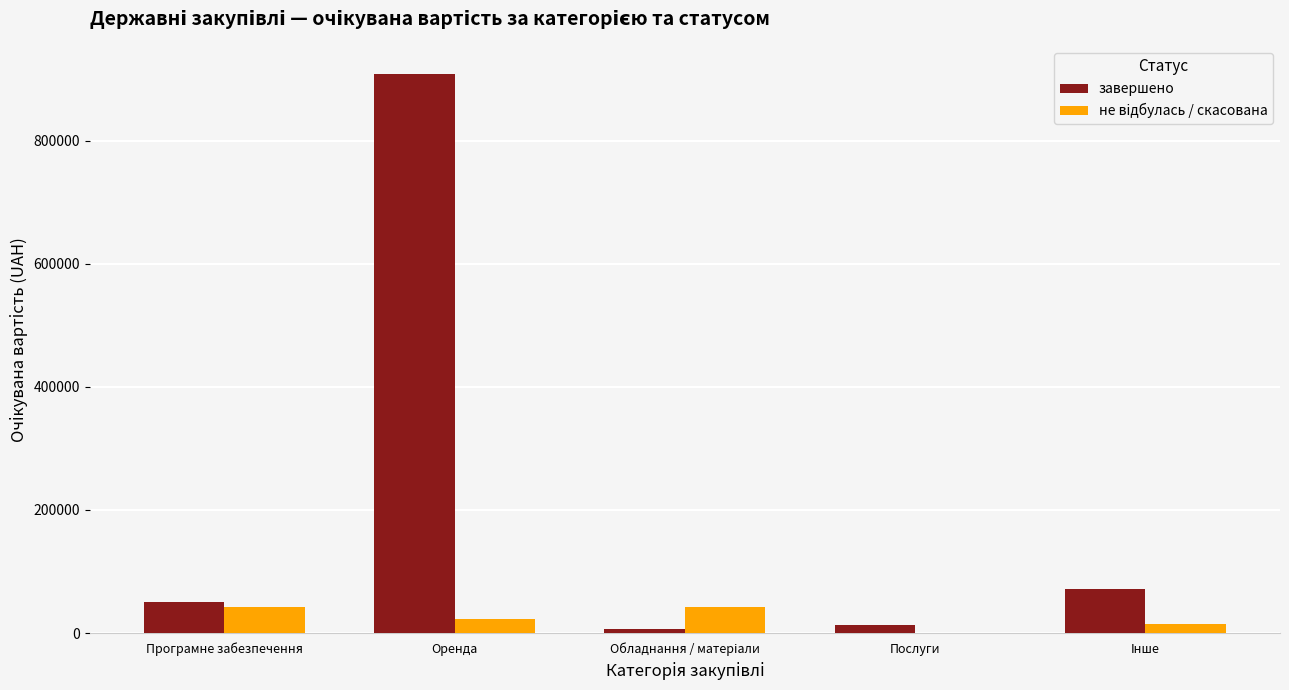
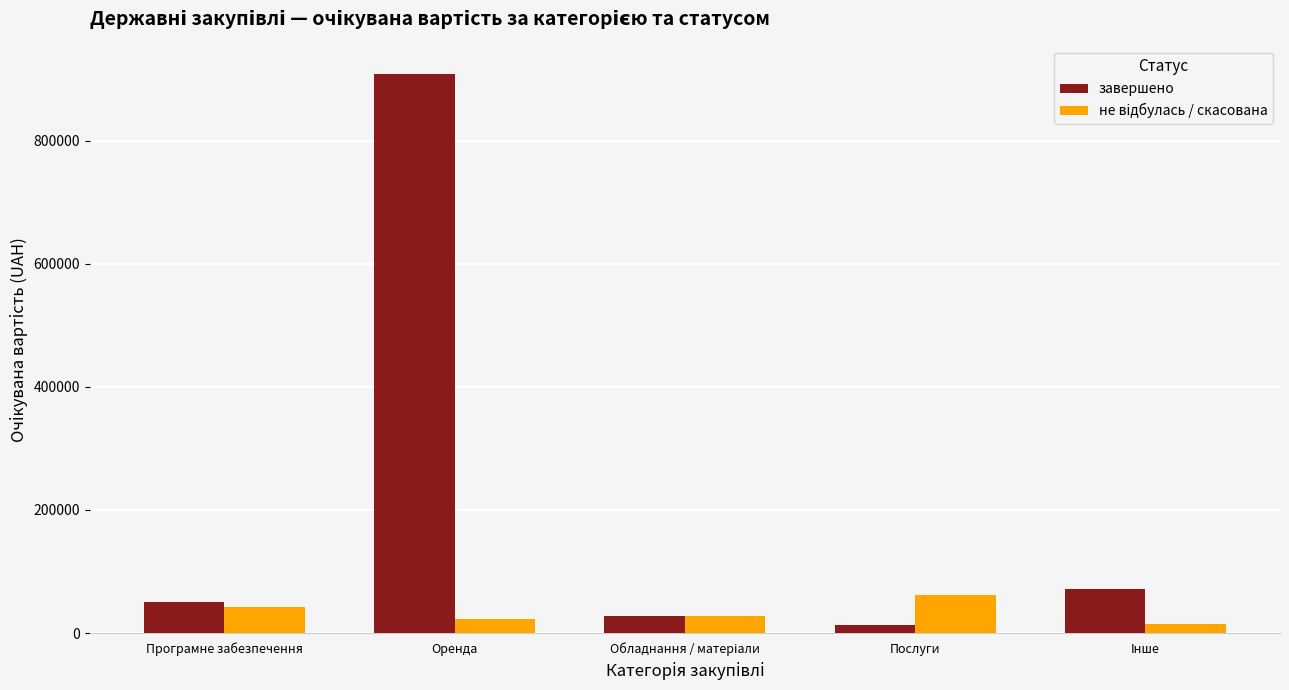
завершено, Обладнання / матеріали: 10000 -> 30000
не відбулась / скасована, Обладнання / матеріали: 40000 -> 30000
не відбулась / скасована, Послуги: 0 -> 60000
